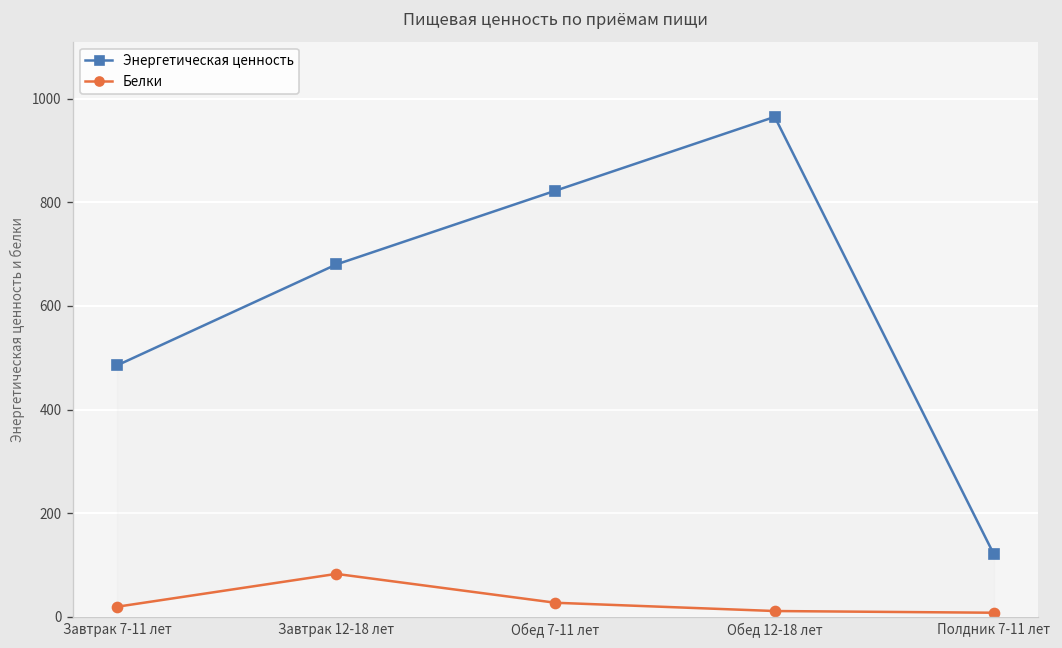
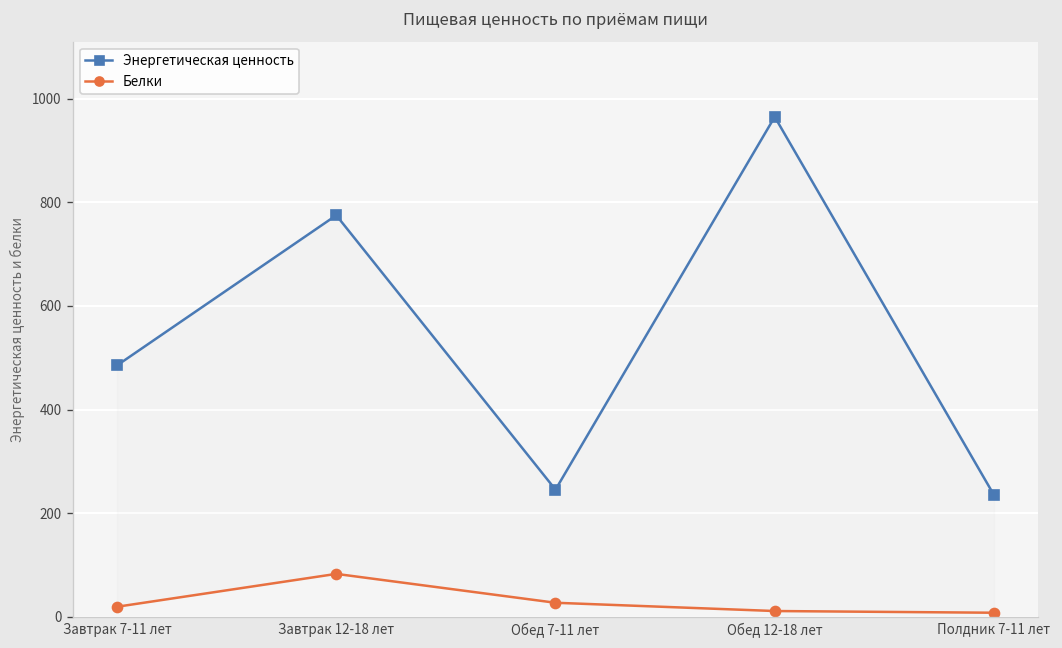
Энергетическая ценность, Завтрак 12-18 лет: 680 -> 780
Энергетическая ценность, Обед 7-11 лет: 820 -> 250
Энергетическая ценность, Полдник 7-11 лет: 120 -> 240
